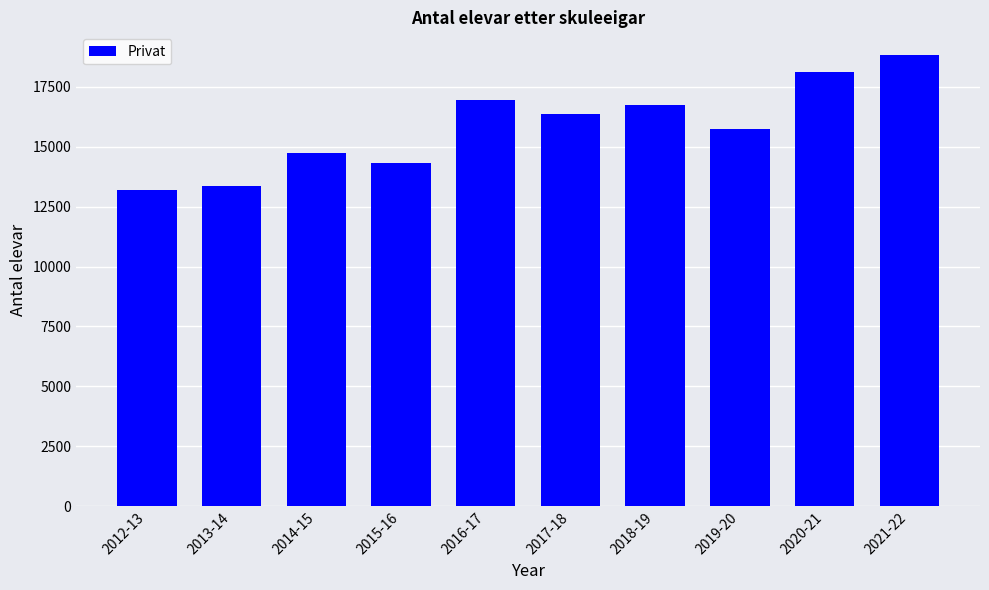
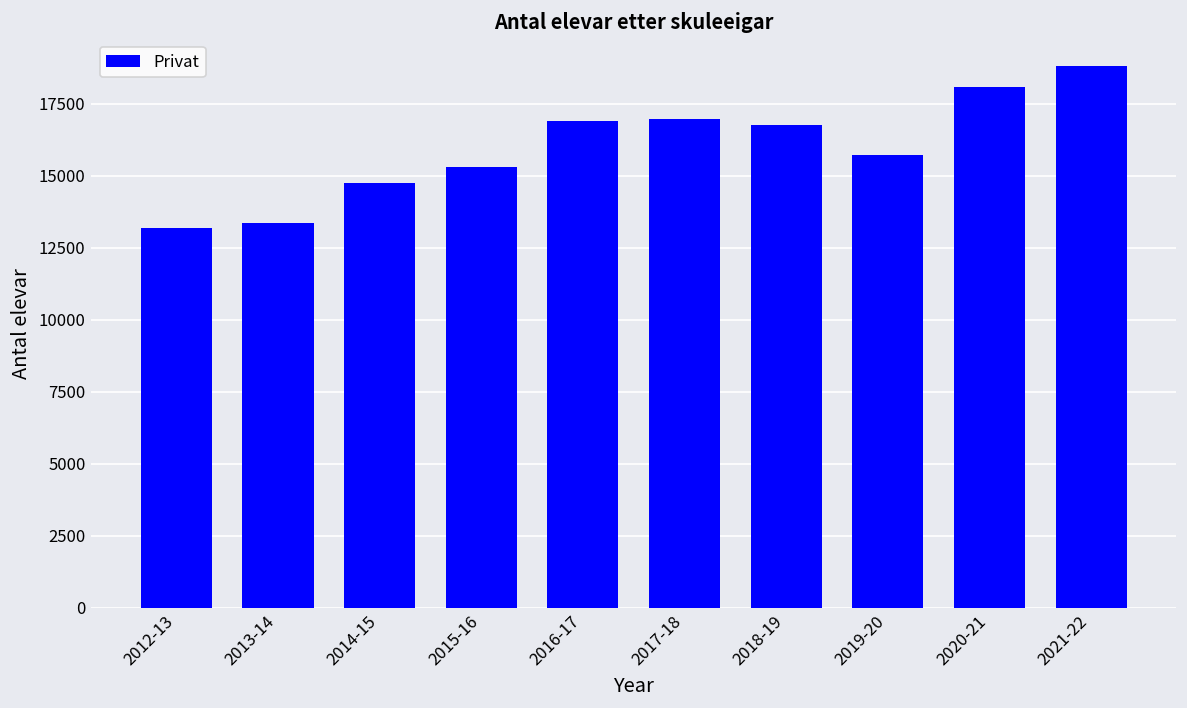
2015-16: 14300 -> 15300
2017-18: 16400 -> 17000
